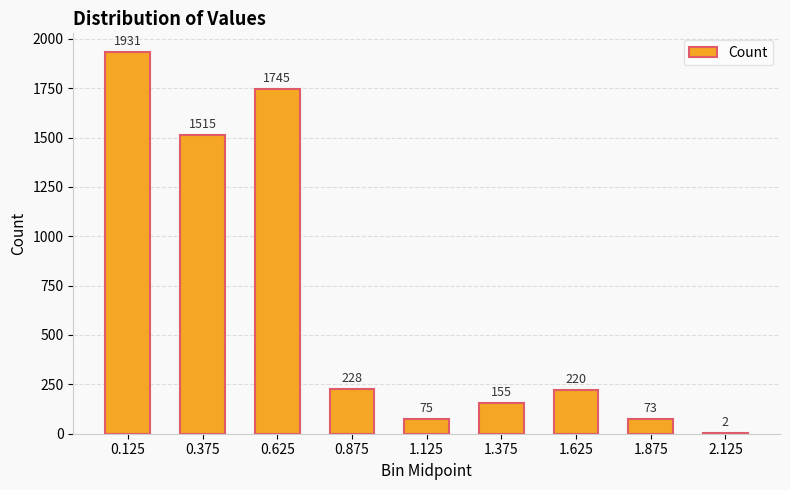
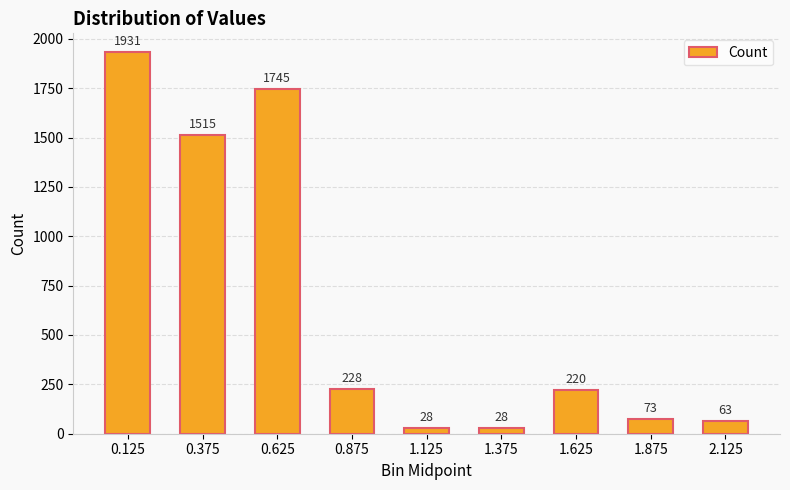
1.125: 75 -> 28
1.375: 155 -> 28
2.125: 2 -> 63
